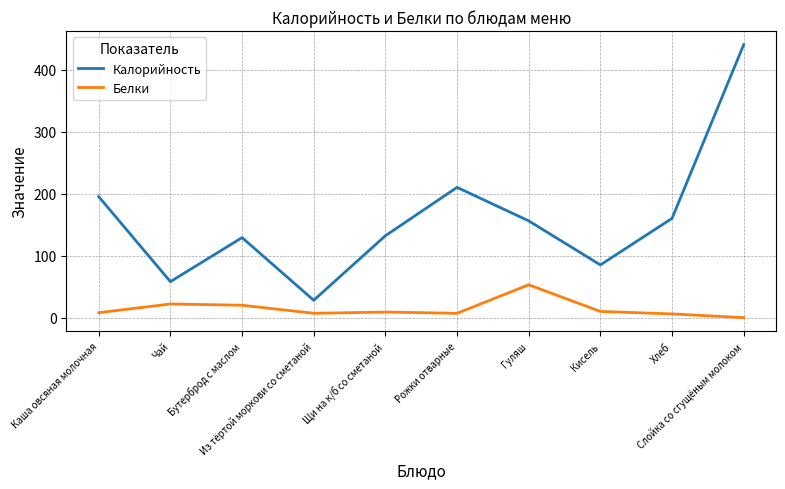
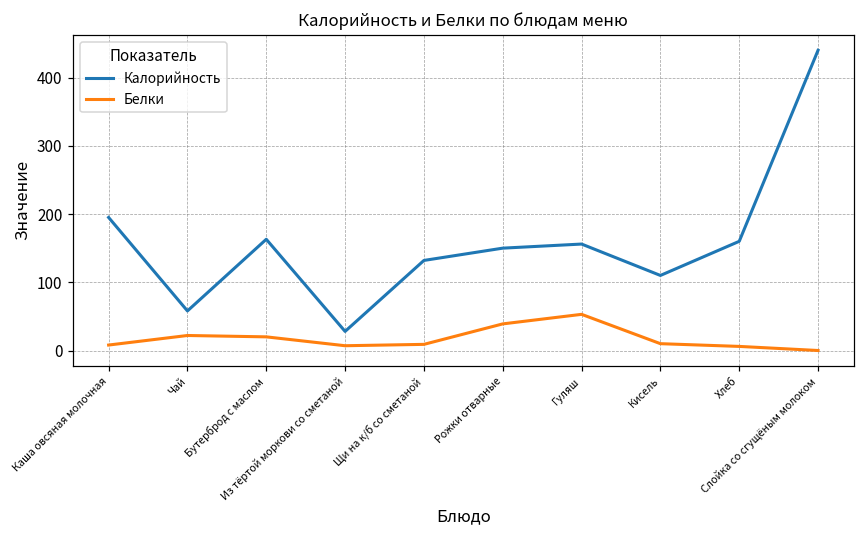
Калорийность, Бутерброд с маслом: 130 -> 160
Калорийность, Рожки отварные: 210 -> 150
Белки, Рожки отварные: 10 -> 40
Калорийность, Кисель: 90 -> 110
